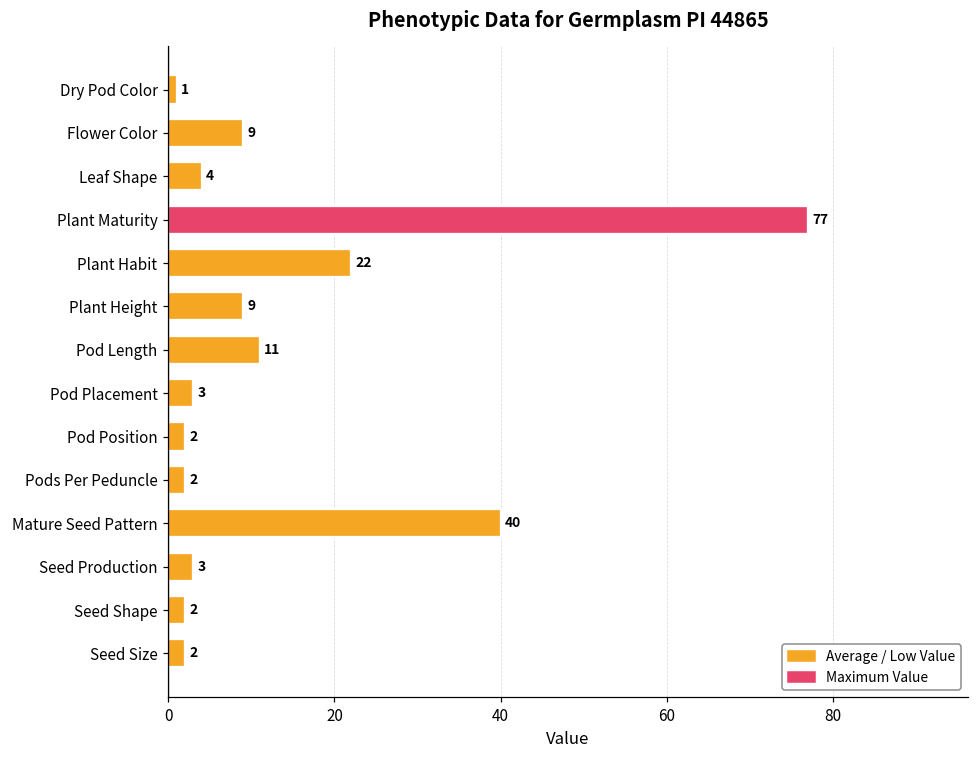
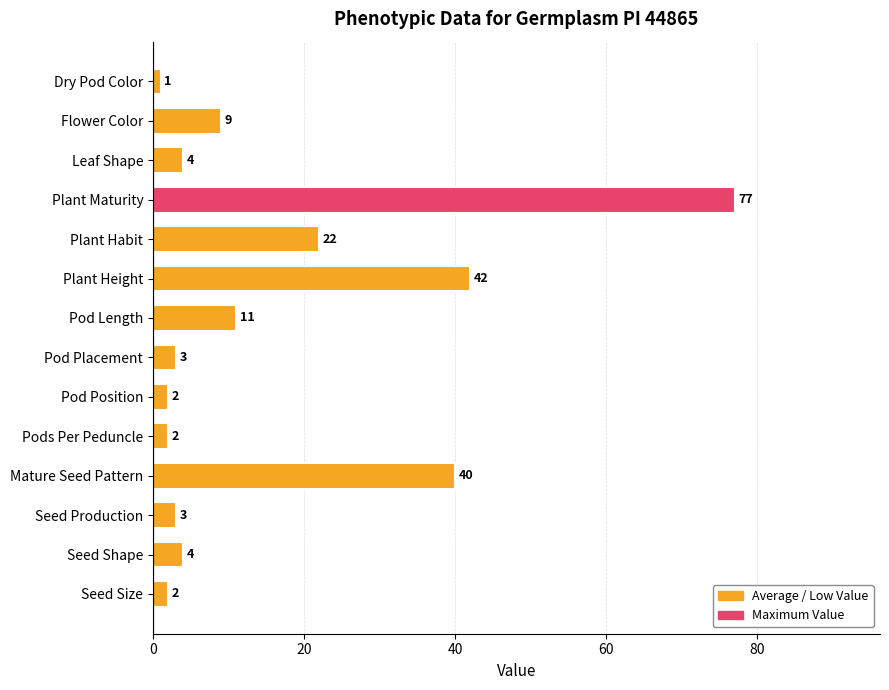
Plant Height: 9 -> 42
Seed Shape: 2 -> 4
